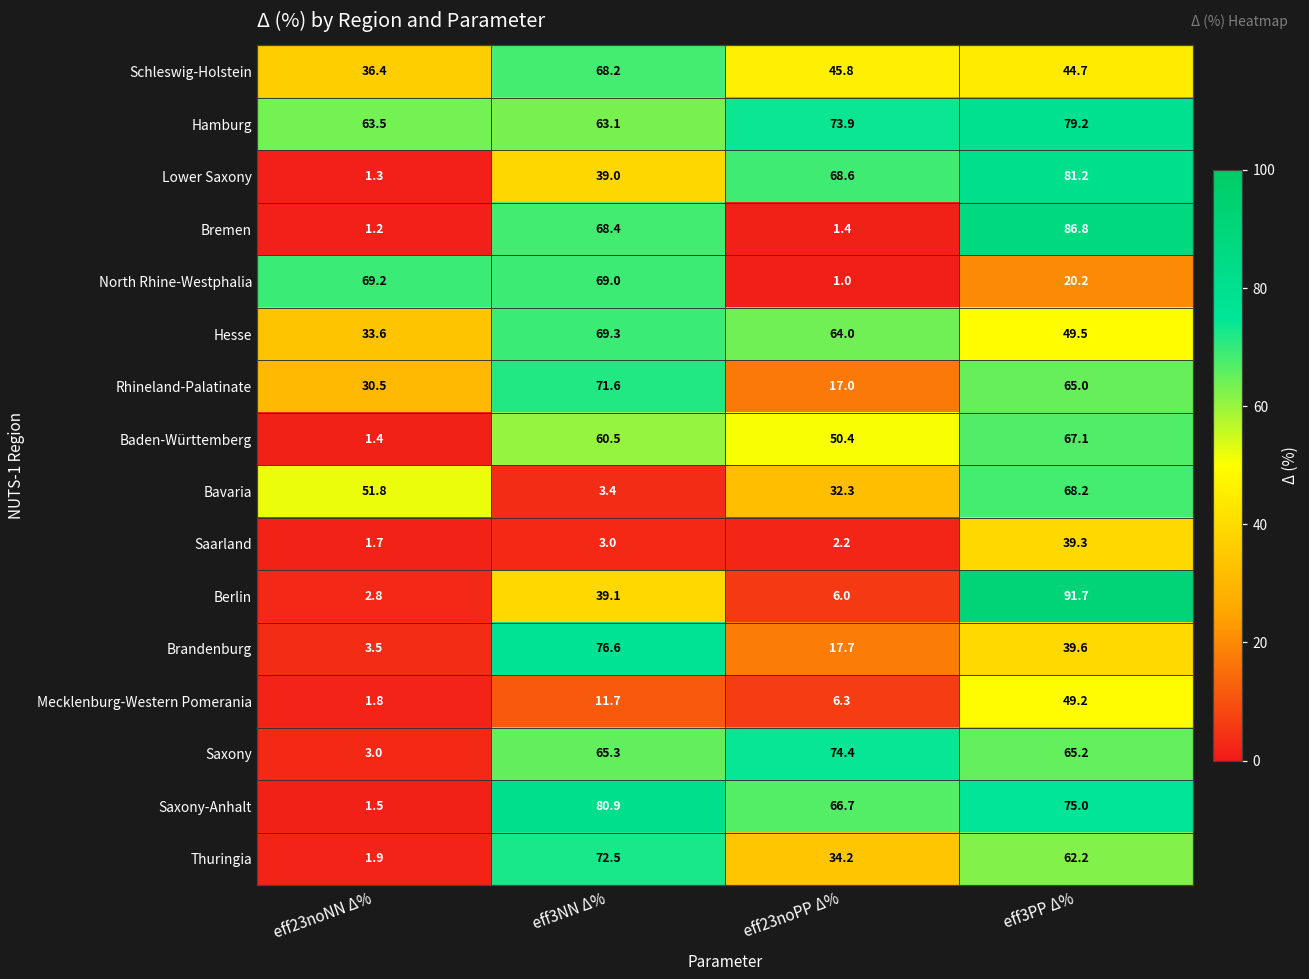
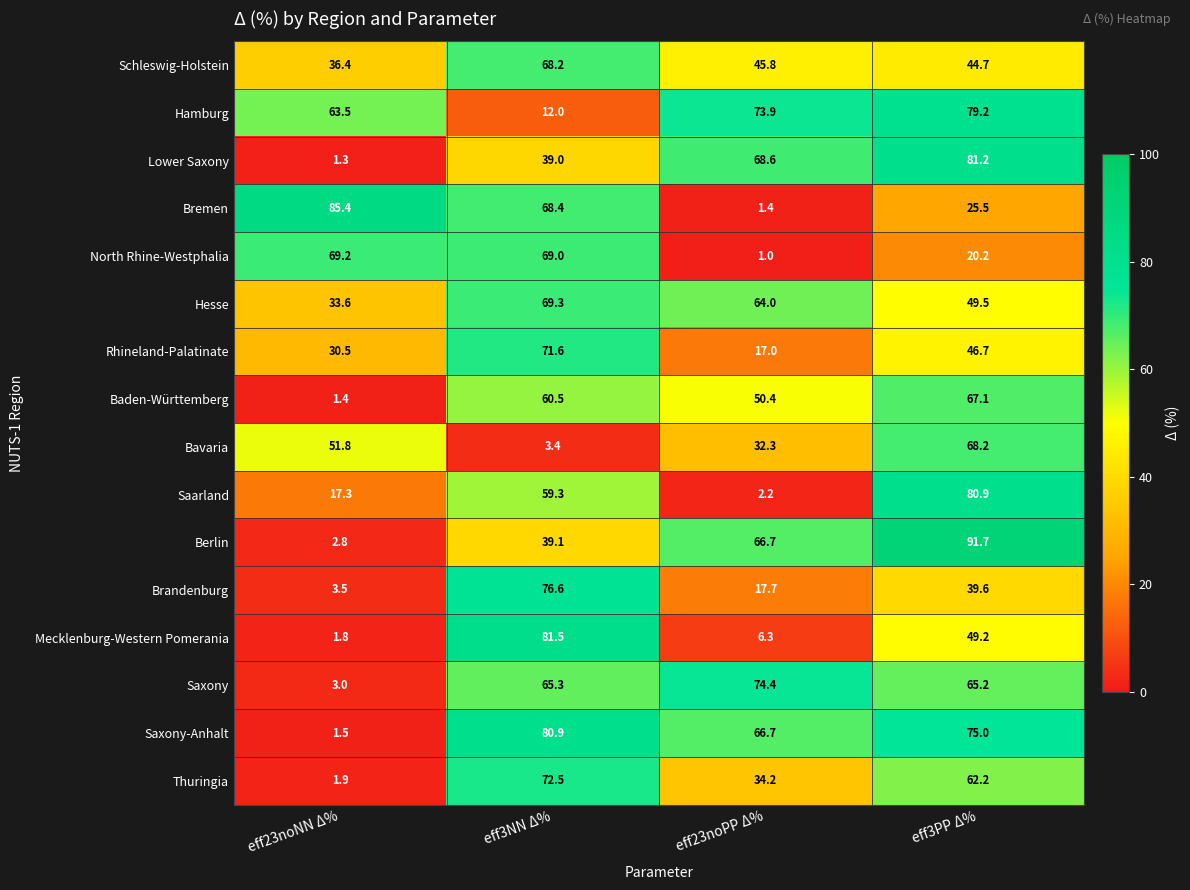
Hamburg, eff3NN Δ%: 63.1 -> 12.0
Bremen, eff23noNN Δ%: 1.2 -> 85.4
Bremen, eff3PP Δ%: 86.8 -> 25.5
Rhineland-Palatinate, eff3PP Δ%: 65.0 -> 46.7
Saarland, eff23noNN Δ%: 1.7 -> 17.3
Saarland, eff3NN Δ%: 3.0 -> 59.3
Saarland, eff3PP Δ%: 39.3 -> 80.9
Berlin, eff23noPP Δ%: 6.0 -> 66.7
Mecklenburg-Western Pomerania, eff3NN Δ%: 11.7 -> 81.5
